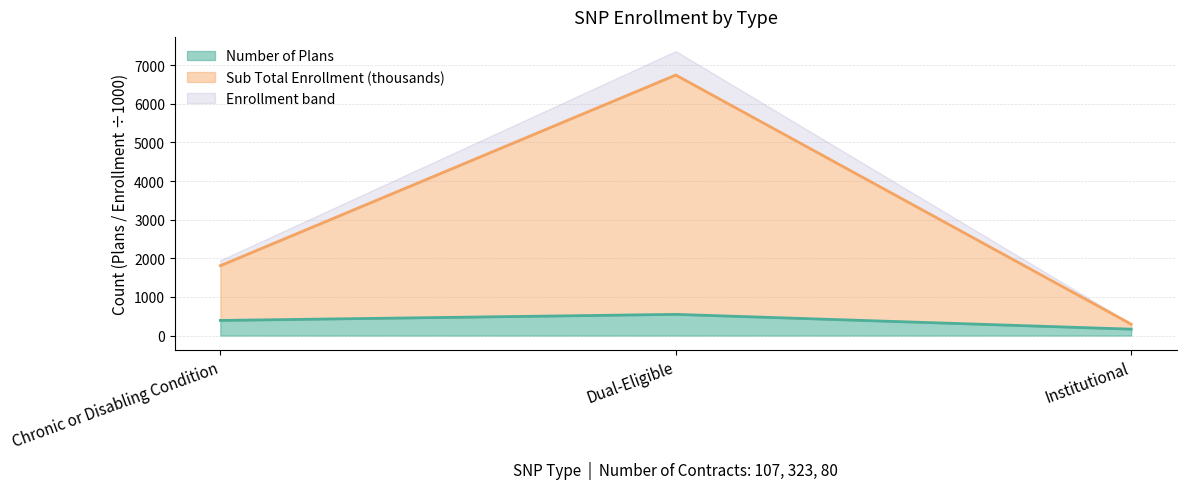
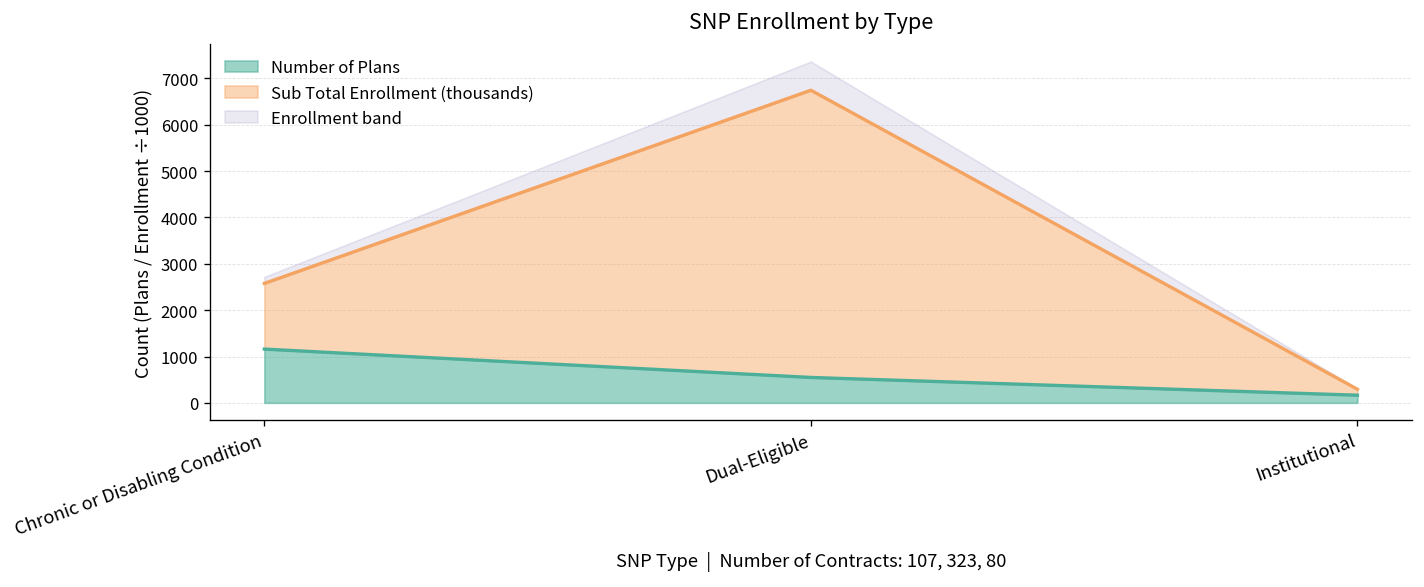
Number of Plans, Chronic or Disabling Condition: 400 -> 1200
